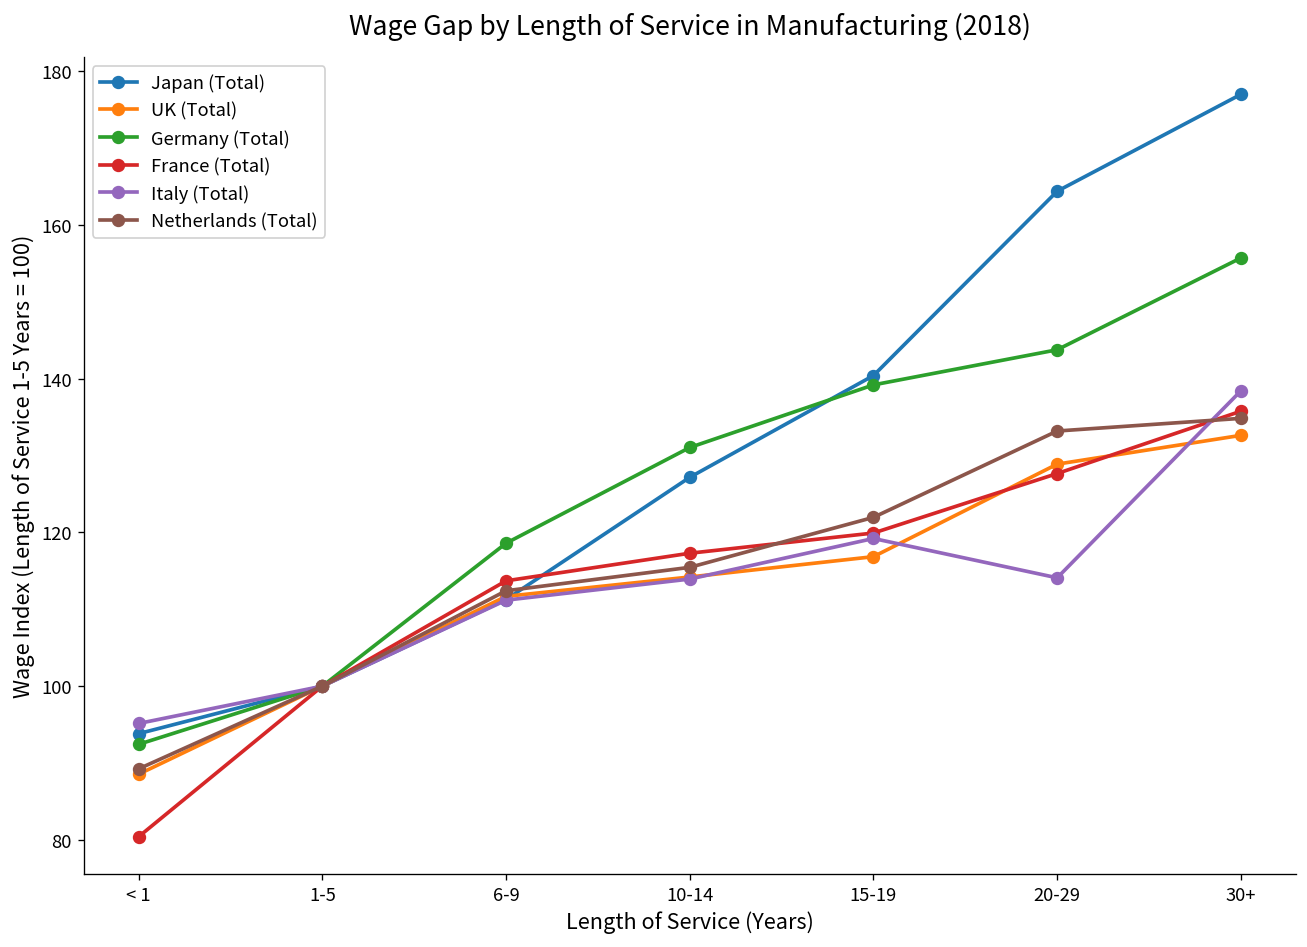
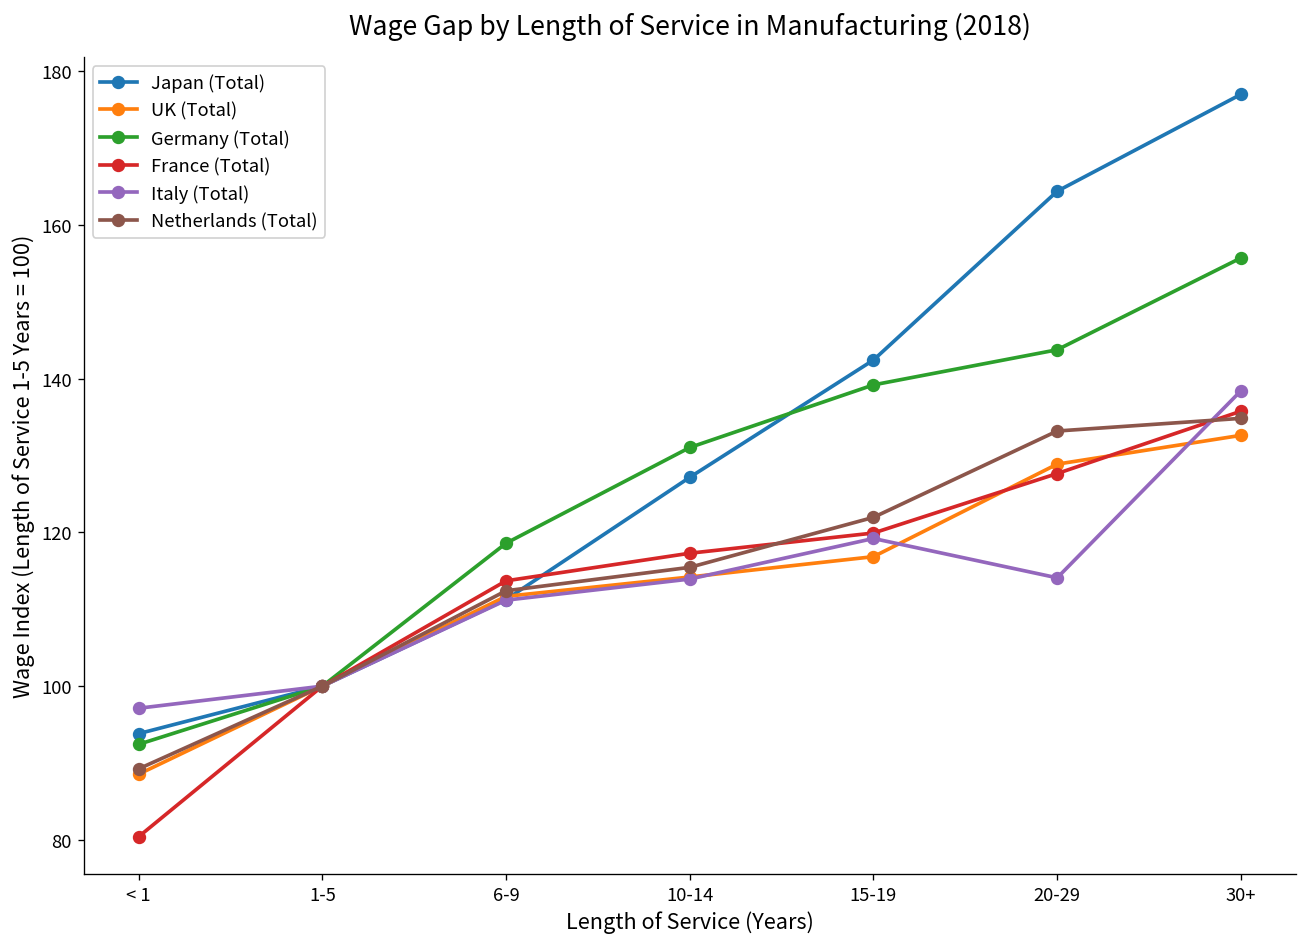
Italy (Total), < 1: 95 -> 97
Japan (Total), 15-19: 140 -> 142
